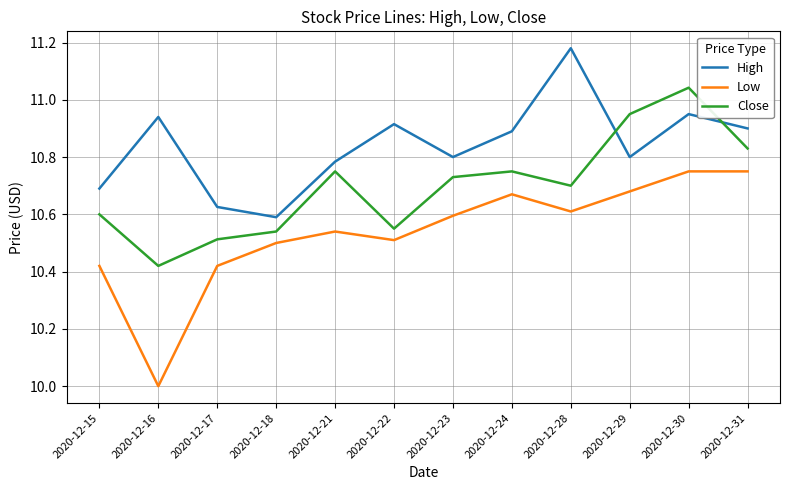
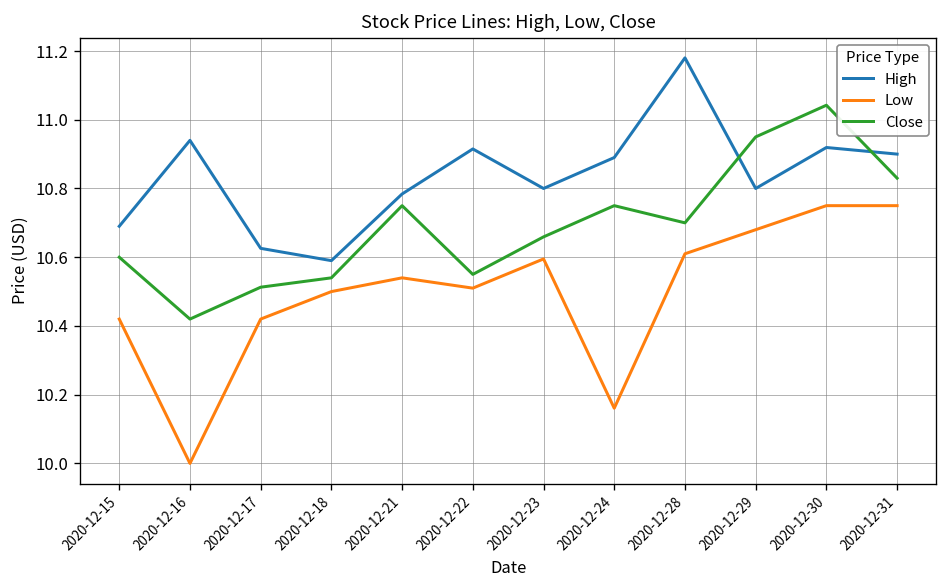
Close, 2020-12-23: 10.73 -> 10.66
Low, 2020-12-24: 10.67 -> 10.16
High, 2020-12-30: 10.95 -> 10.92
